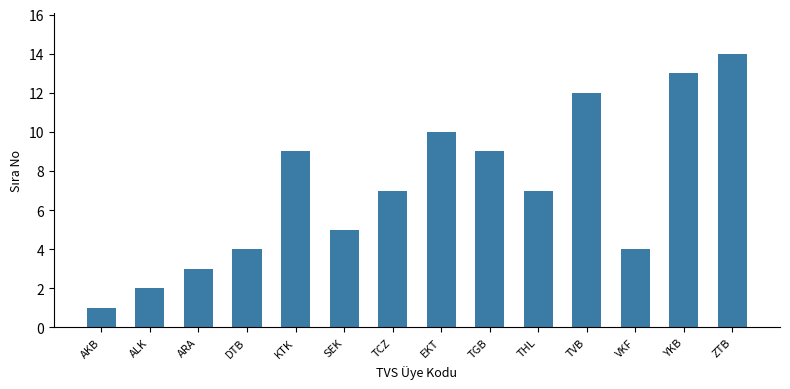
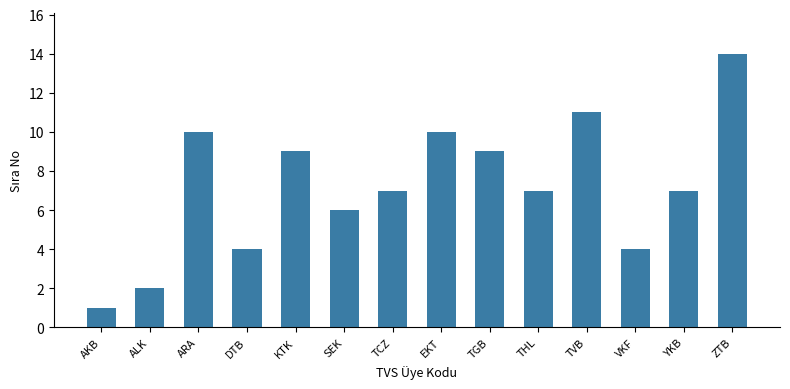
ARA: 3 -> 10
SEK: 5 -> 6
TVB: 12 -> 11
YKB: 13 -> 7
